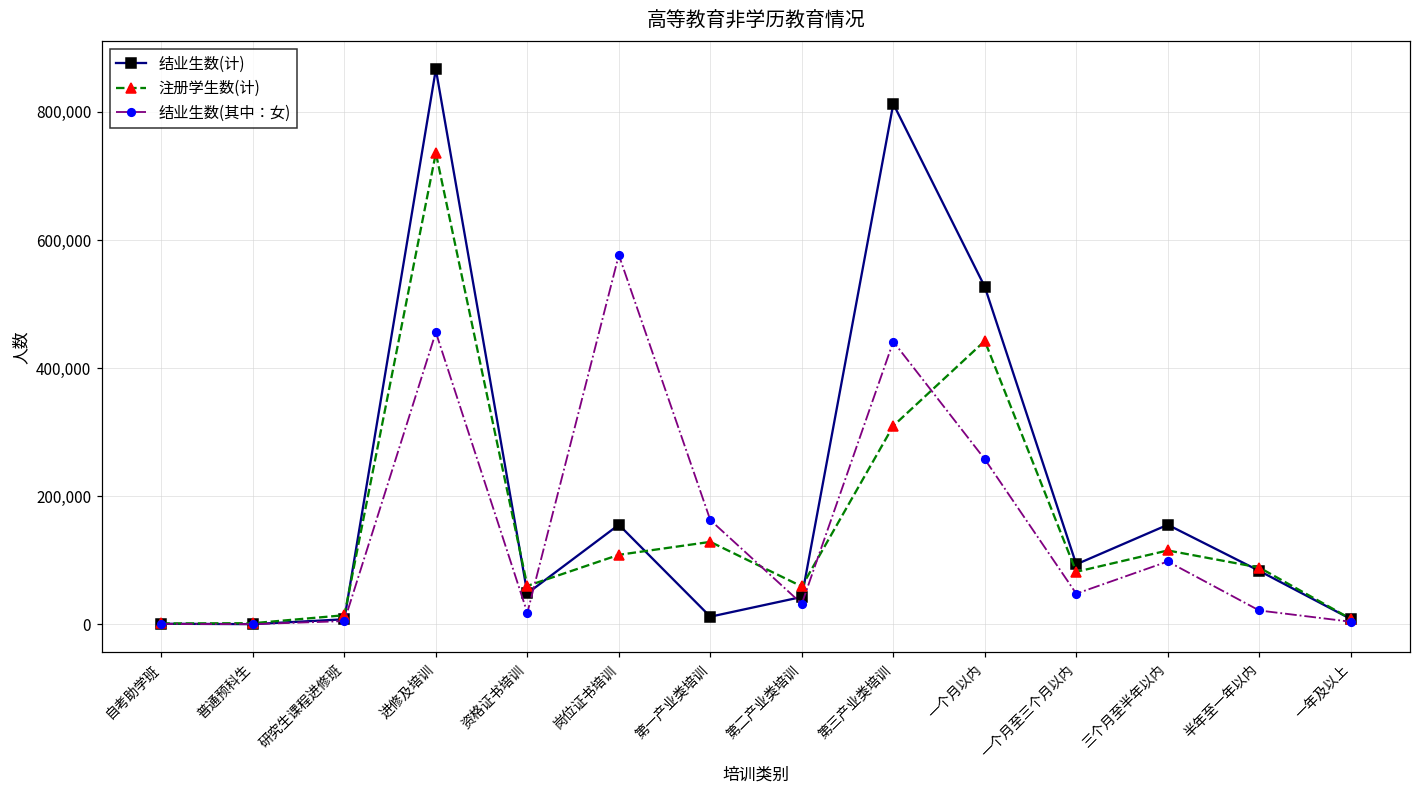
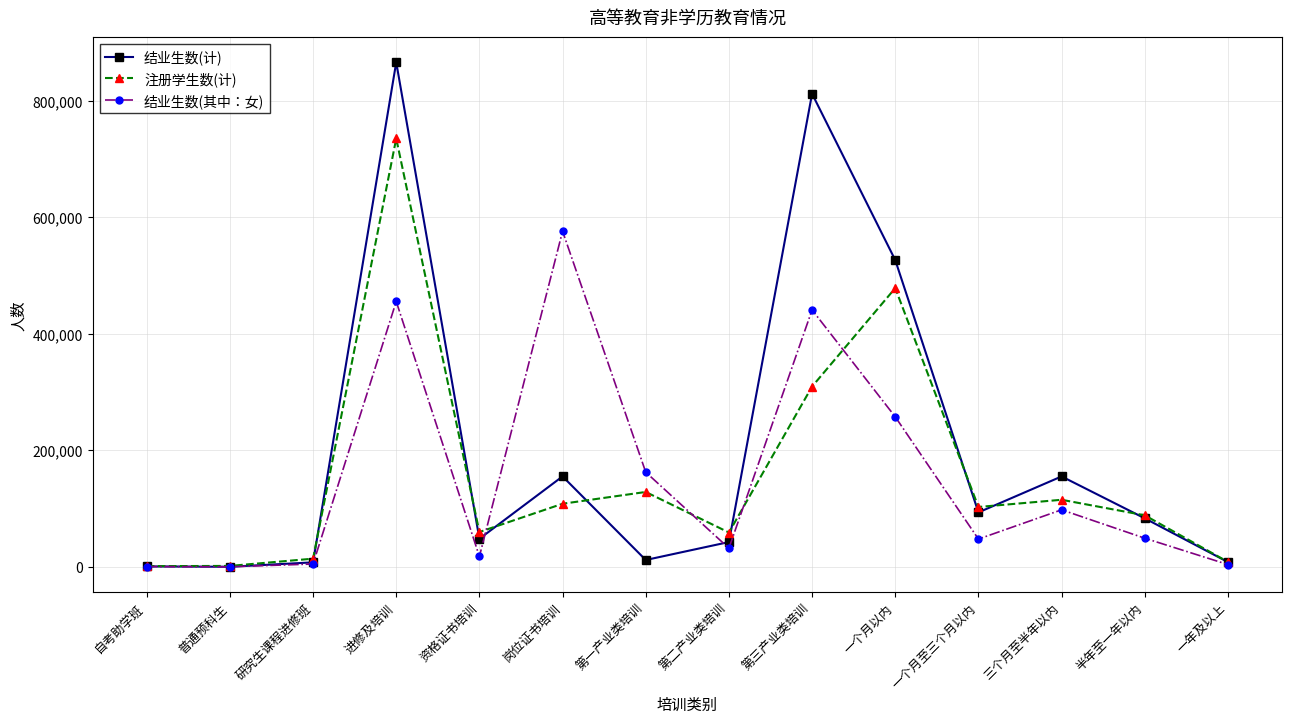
注册学生数(计), 一个月以内: 440,000 -> 480,000
注册学生数(计), 一个月至三个月以内: 80,000 -> 100,000
结业生数(其中：女), 半年至一年以内: 20,000 -> 50,000
